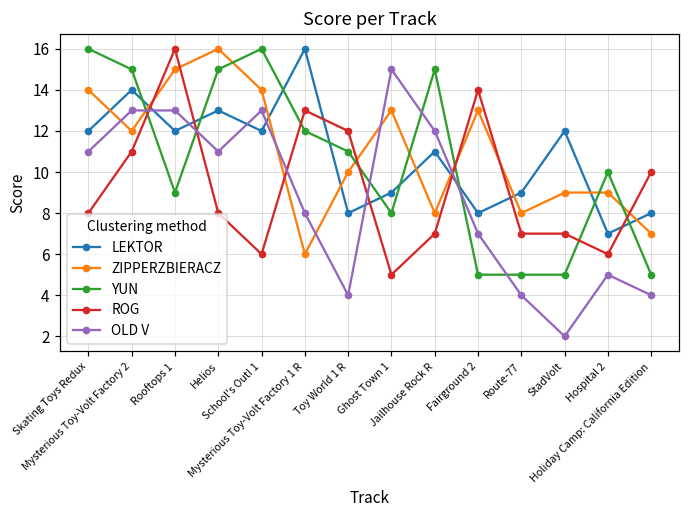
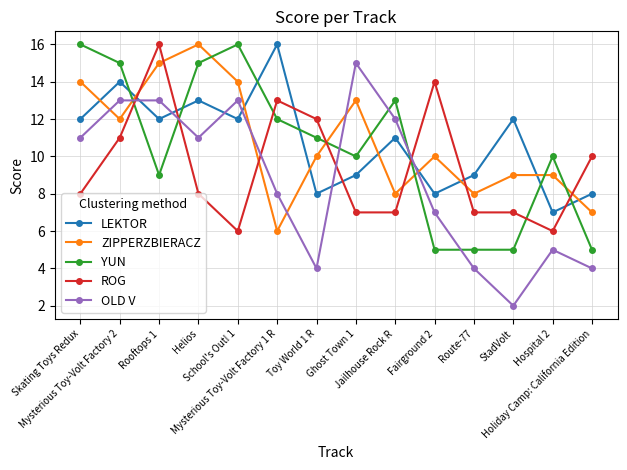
YUN, Ghost Town 1: 8 -> 10
ROG, Ghost Town 1: 5 -> 7
YUN, Jailhouse Rock R: 15 -> 13
ZIPPERZBIERACZ, Fairground 2: 13 -> 10
